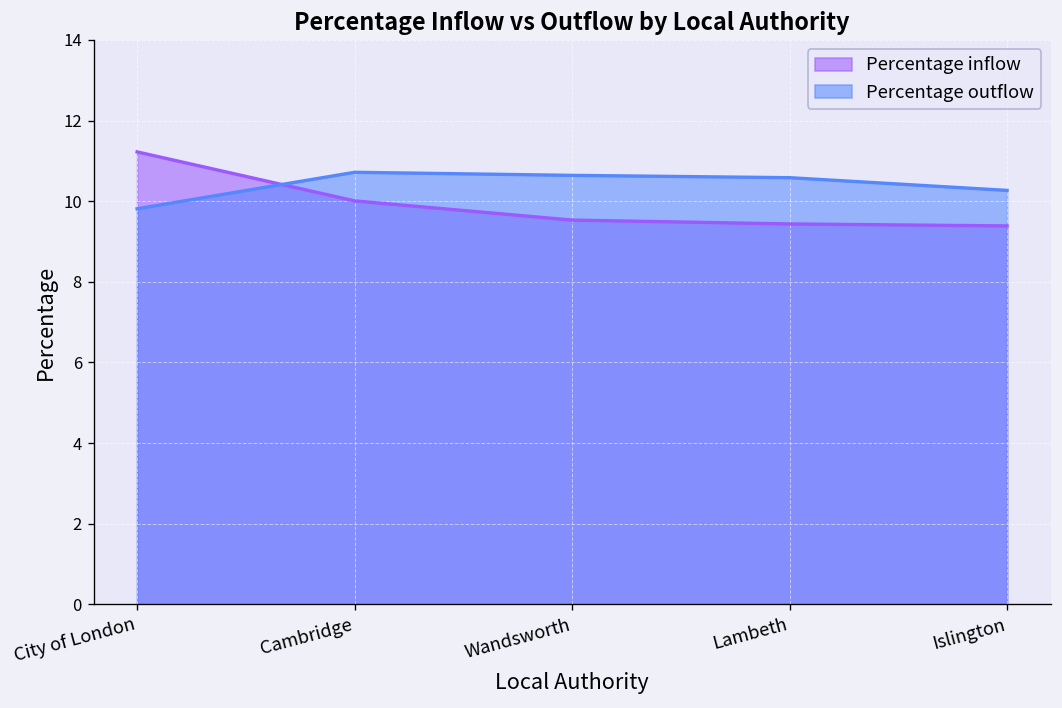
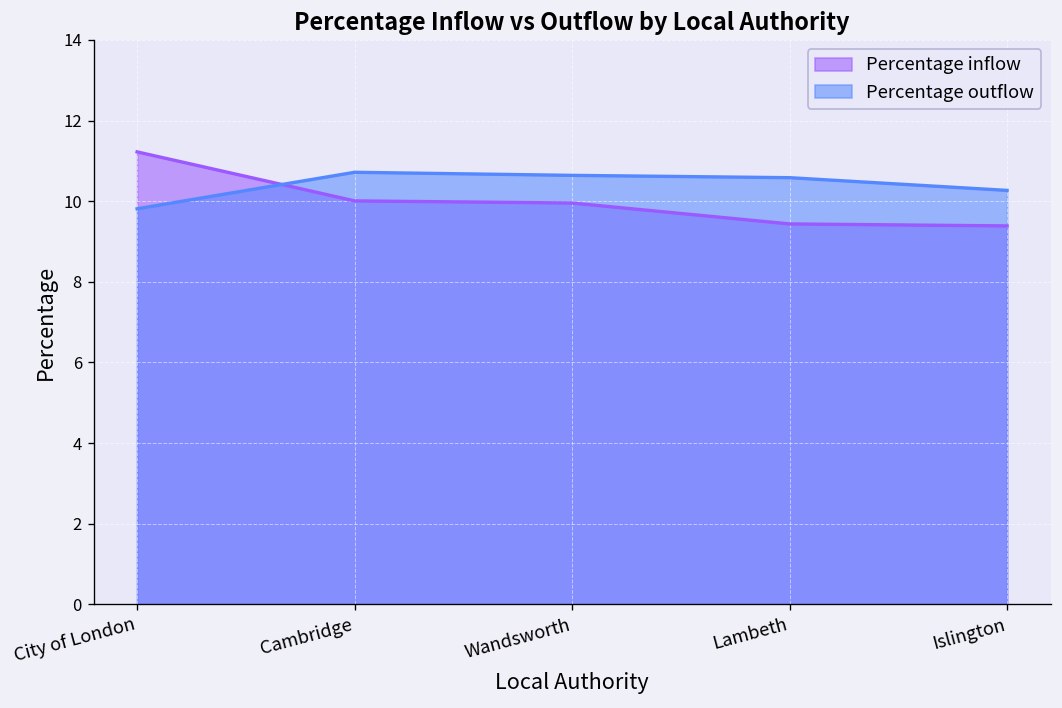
Percentage inflow, Wandsworth: 9.5 -> 10.0
